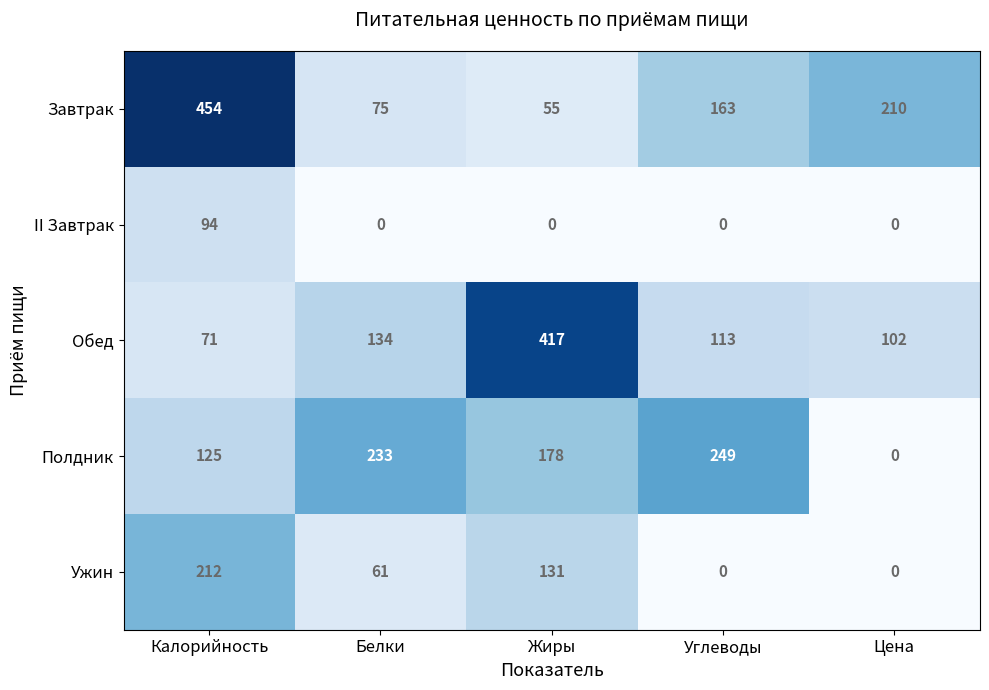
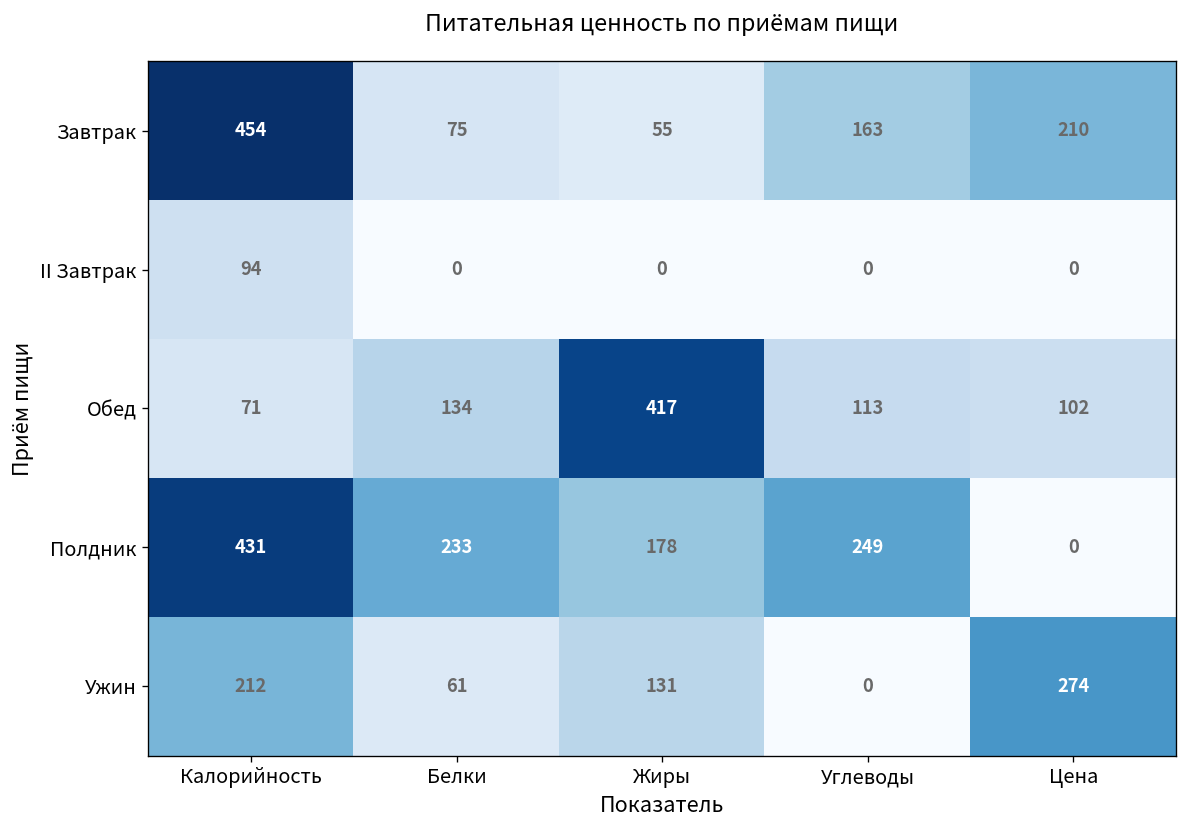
Полдник, Калорийность: 125 -> 431
Ужин, Цена: 0 -> 274
